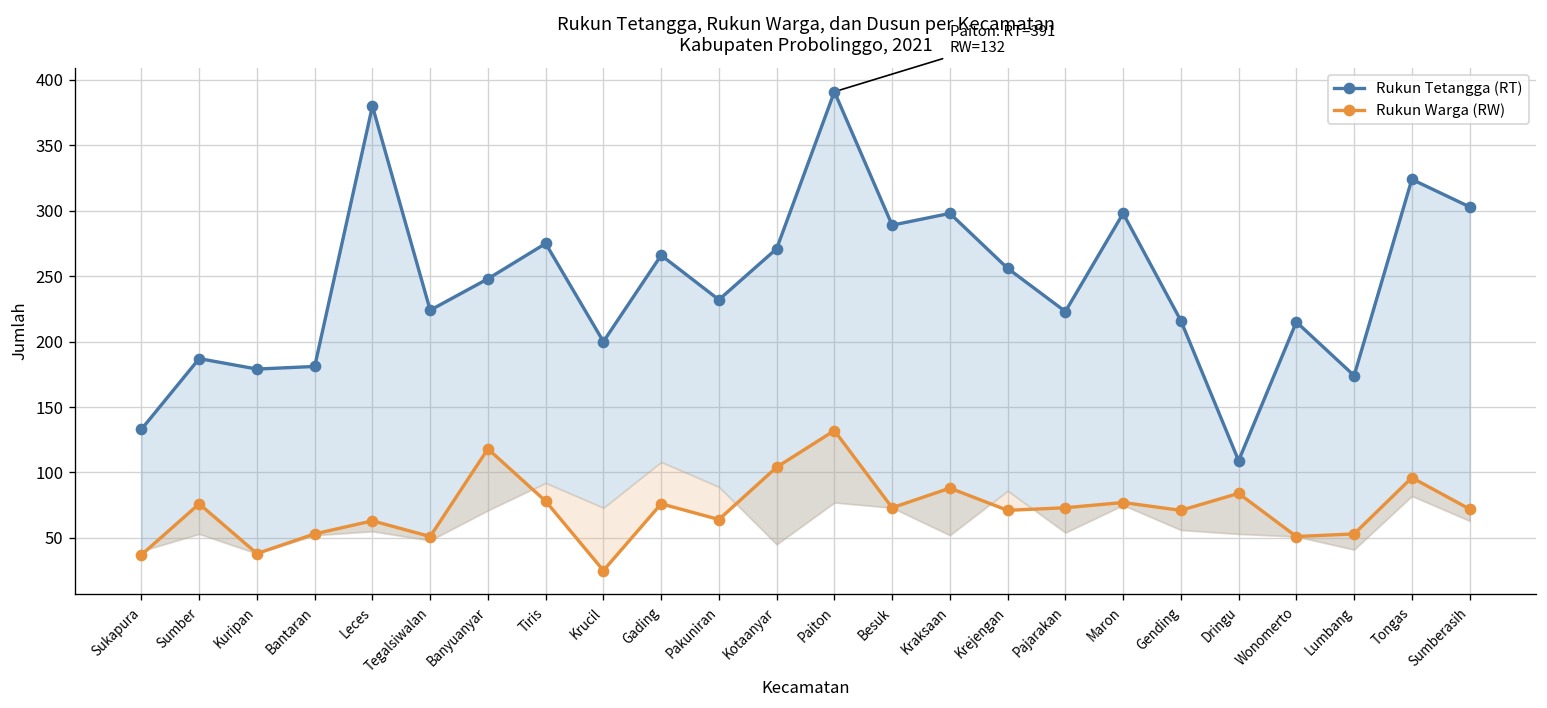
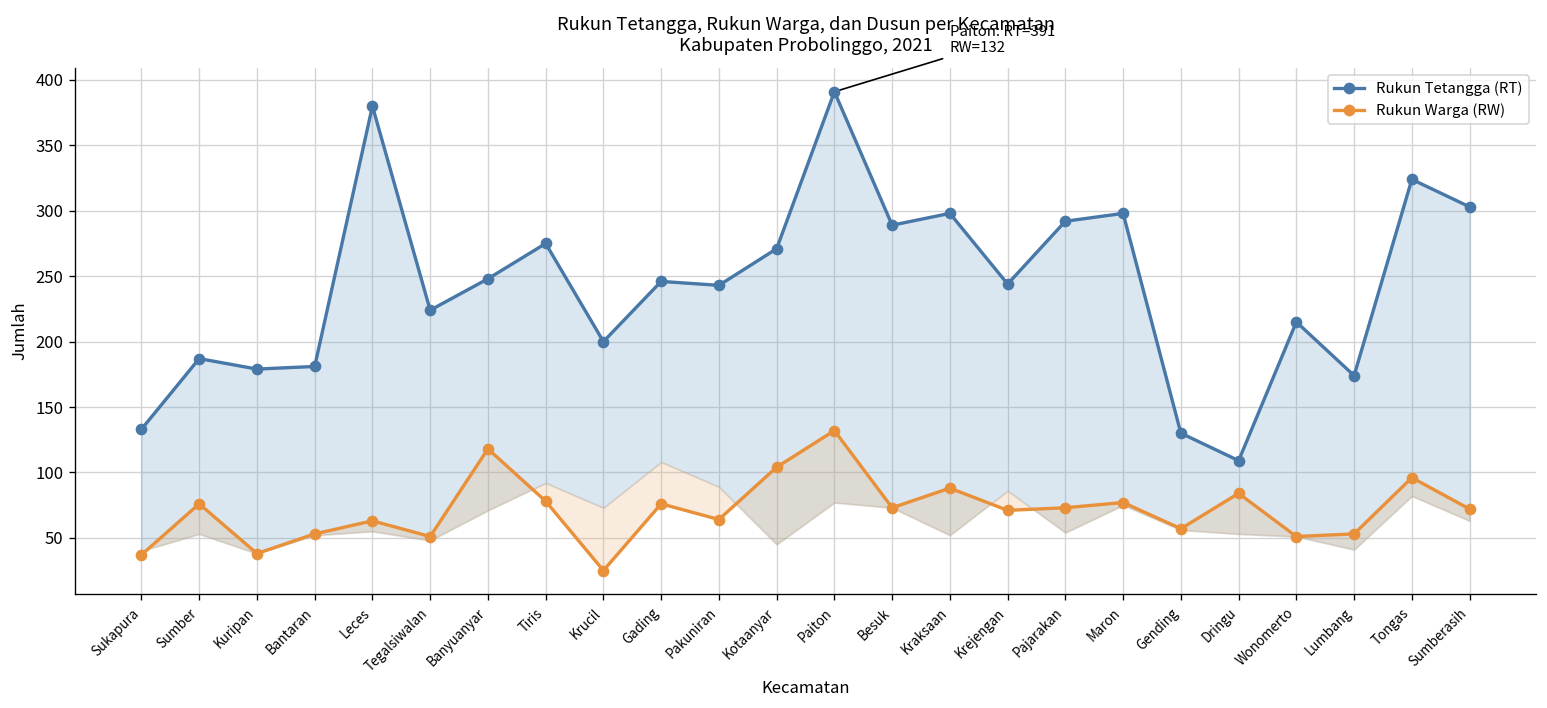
Rukun Tetangga (RT), Gading: 266 -> 246
Rukun Tetangga (RT), Pakuniran: 232 -> 243
Rukun Tetangga (RT), Krejengan: 256 -> 244
Rukun Tetangga (RT), Pajarakan: 223 -> 292
Rukun Tetangga (RT), Gending: 216 -> 130
Rukun Warga (RW), Gending: 71 -> 57
